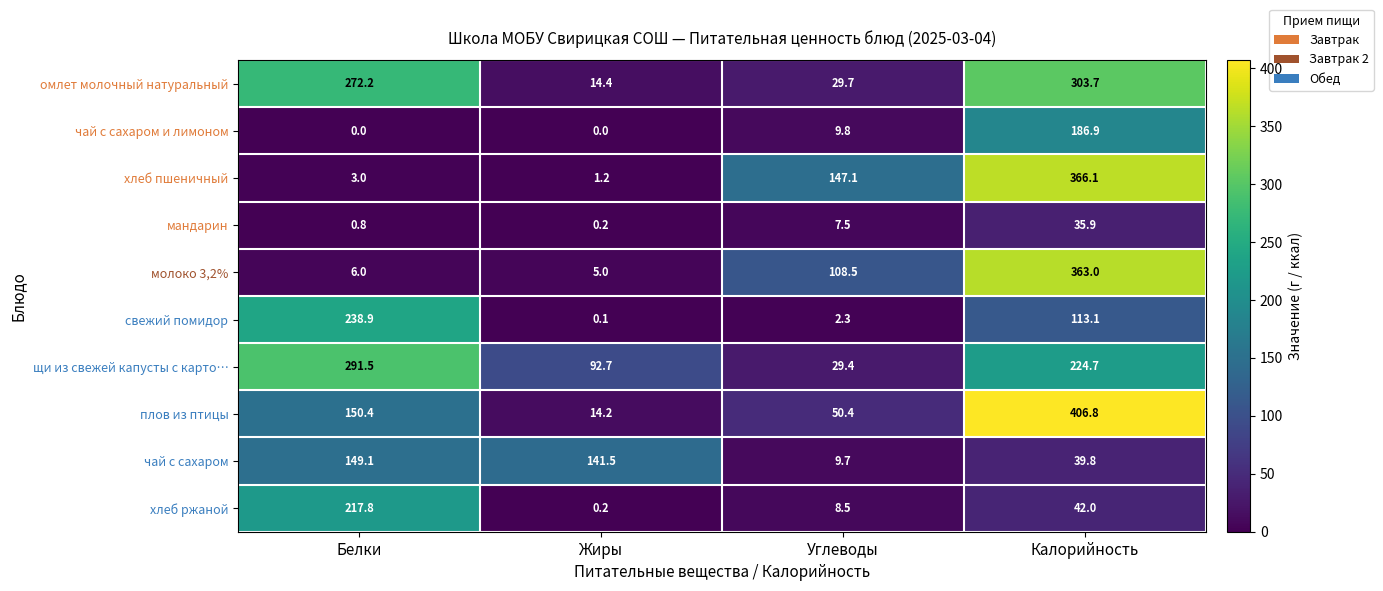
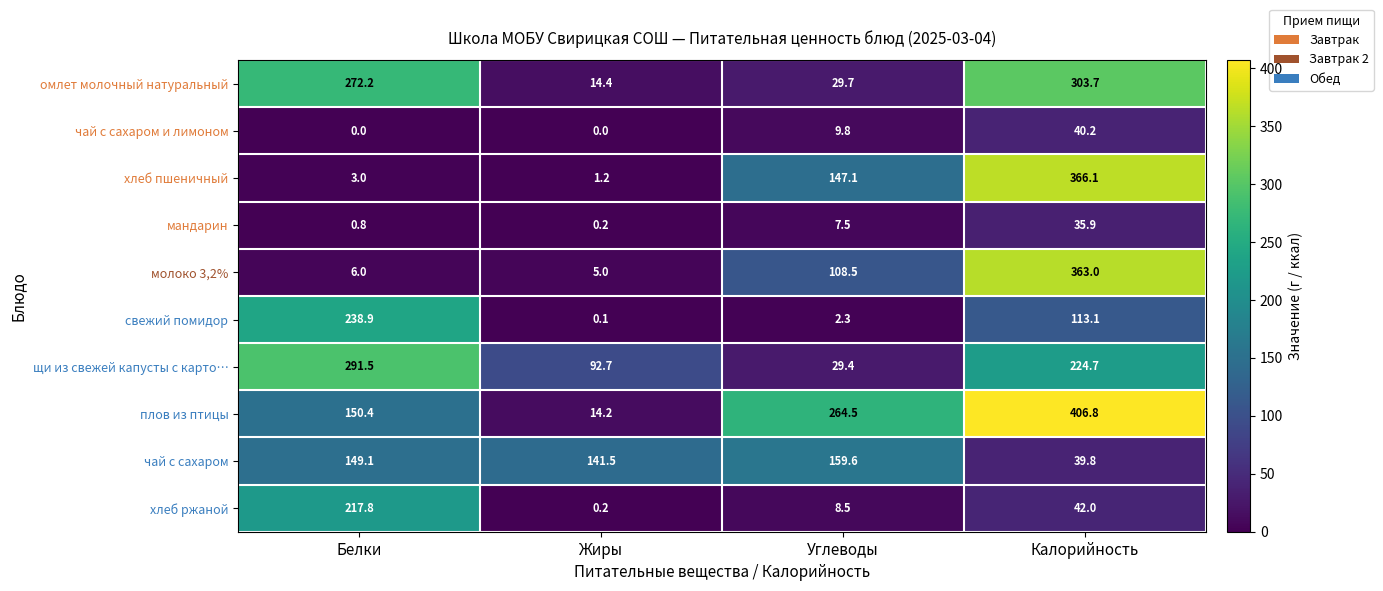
чай с сахаром и лимоном, Калорийность: 186.9 -> 40.2
плов из птицы, Углеводы: 50.4 -> 264.5
чай с сахаром, Углеводы: 9.7 -> 159.6
